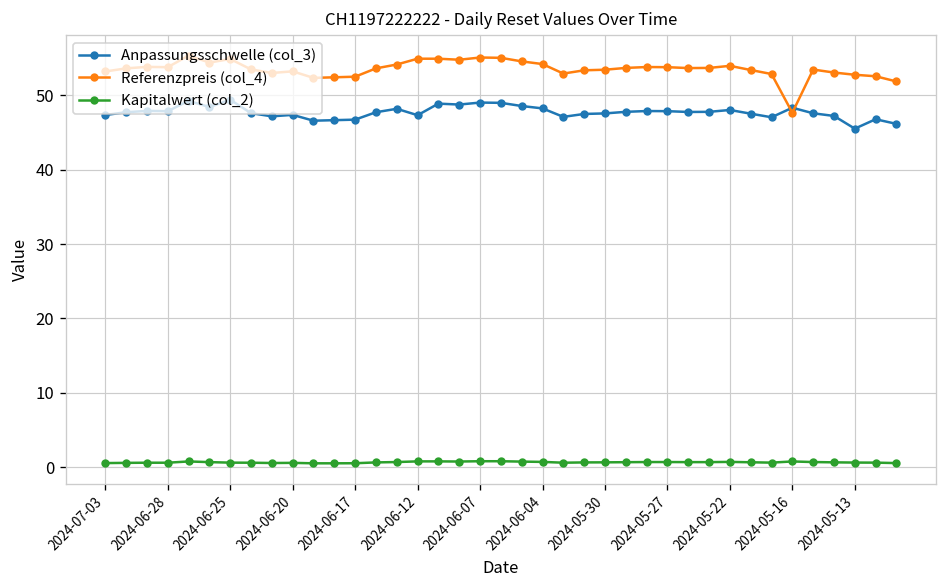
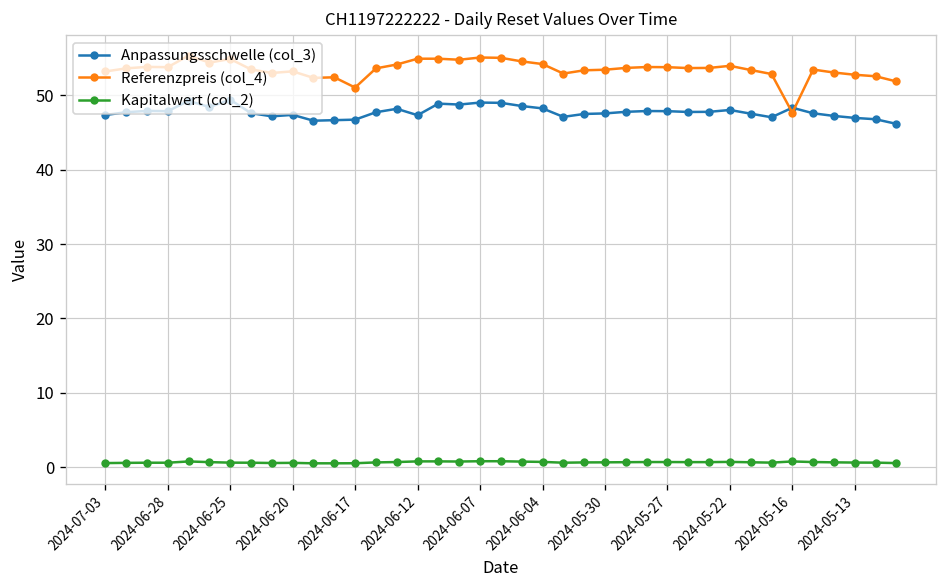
Referenzpreis (col_4), 2024-06-17: 53 -> 51
Anpassungsschwelle (col_3), 2024-05-13: 46 -> 47
